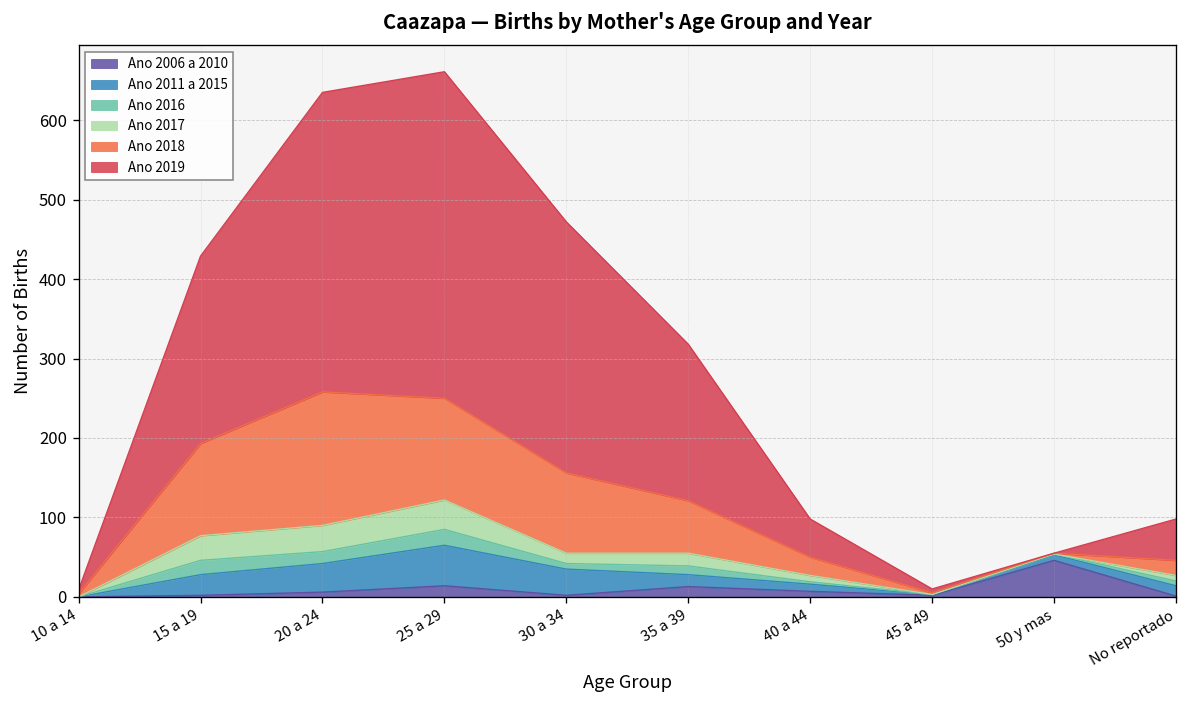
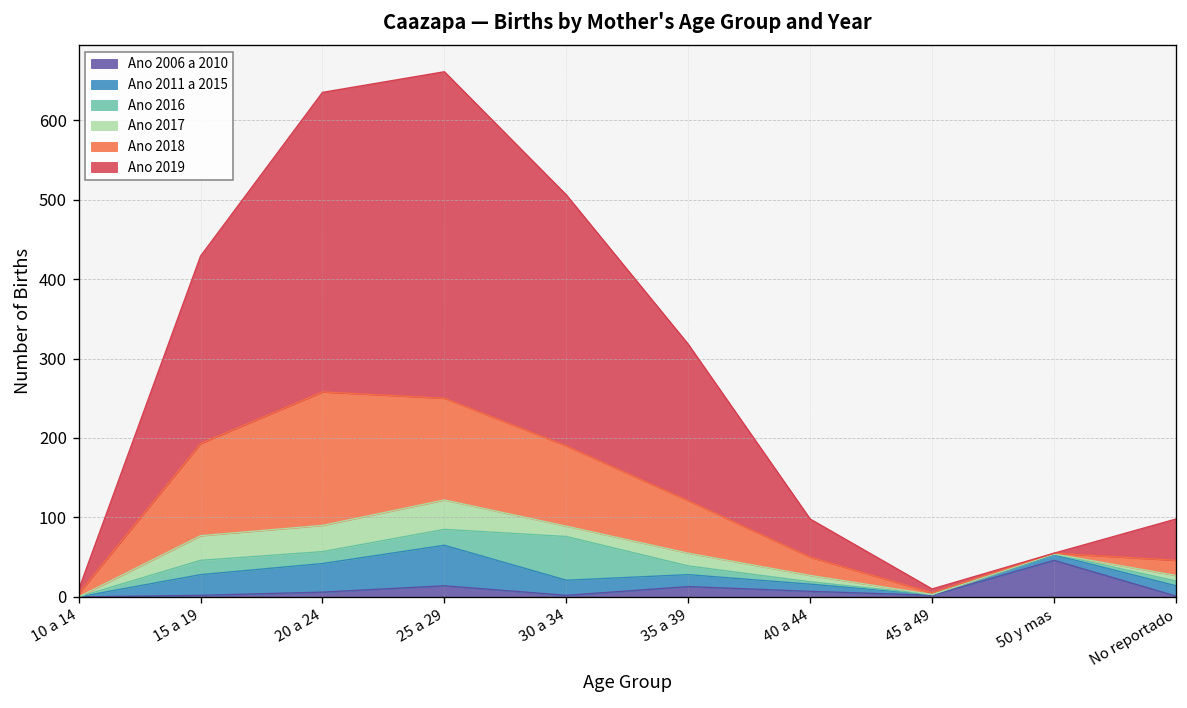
Ano 2011 a 2015, 30 a 34: 30 -> 20
Ano 2016, 30 a 34: 10 -> 60
